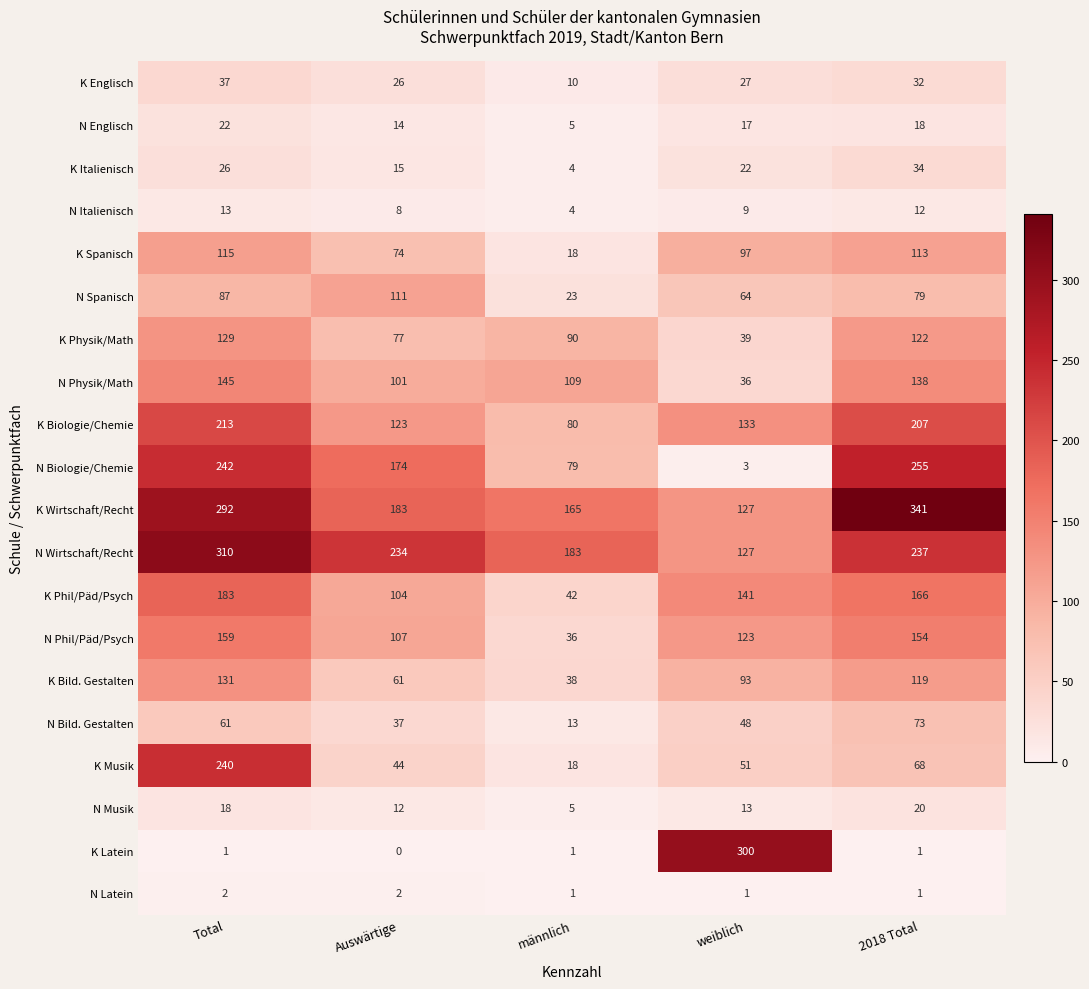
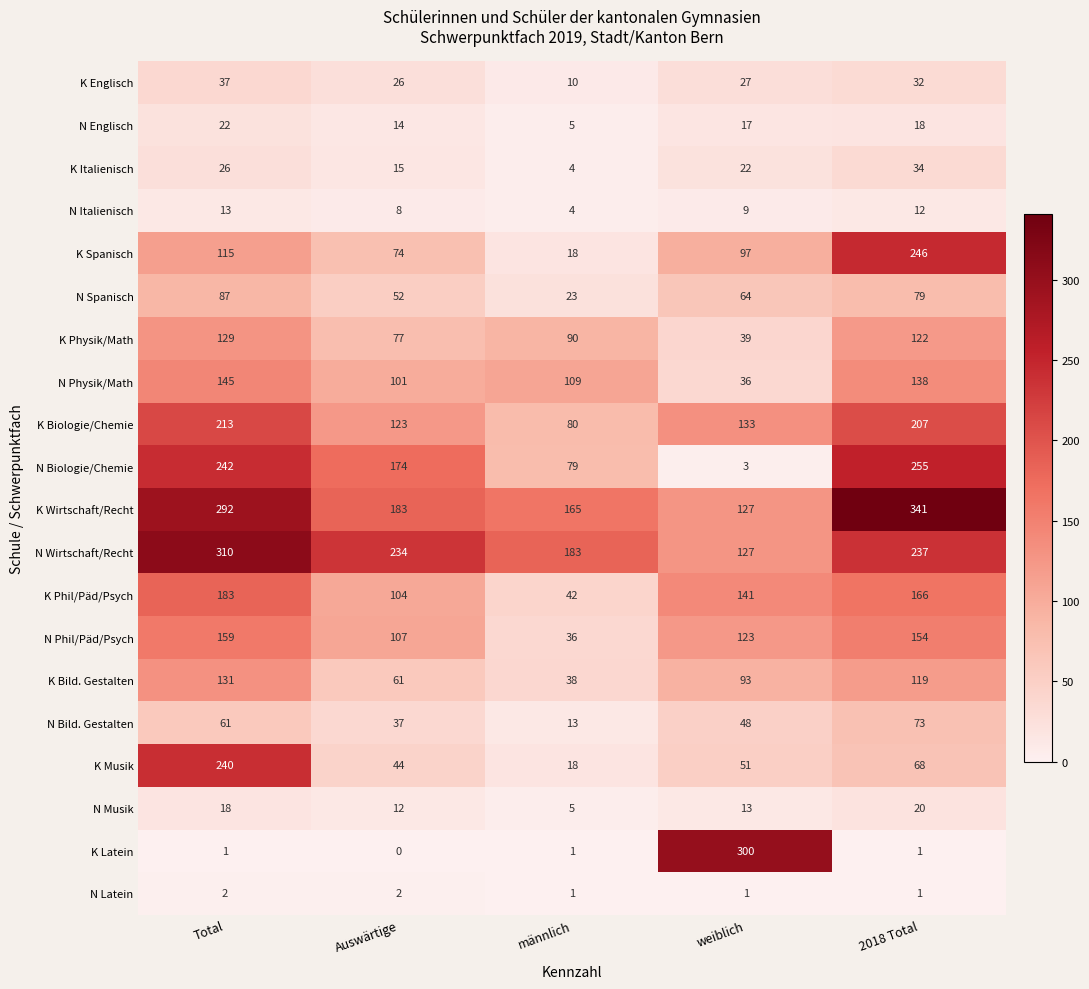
K Spanisch, 2018 Total: 113 -> 246
N Spanisch, Auswärtige: 111 -> 52
